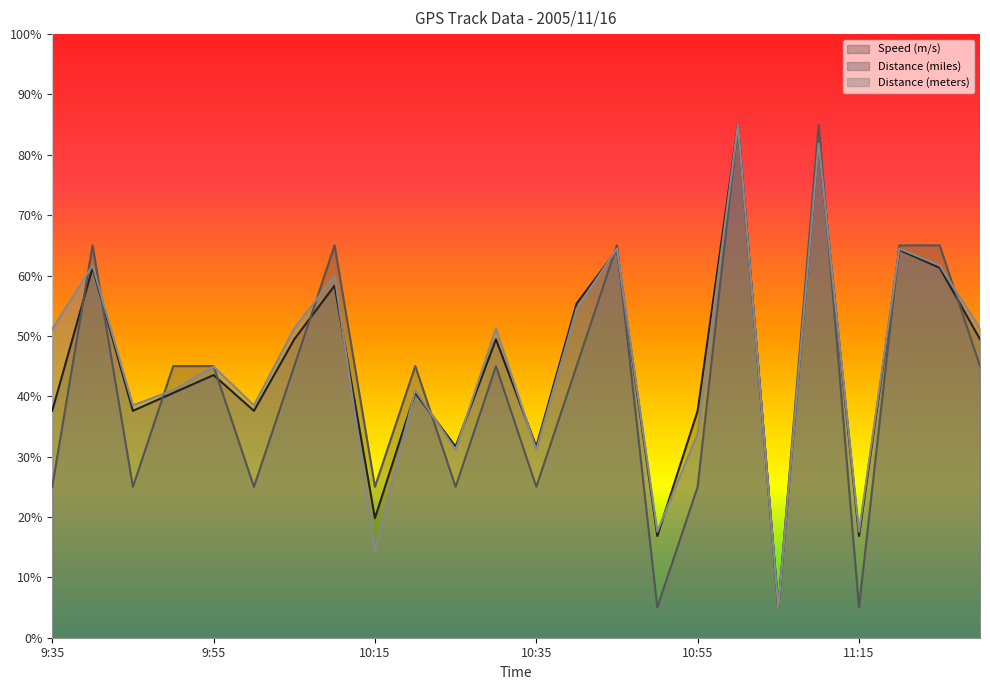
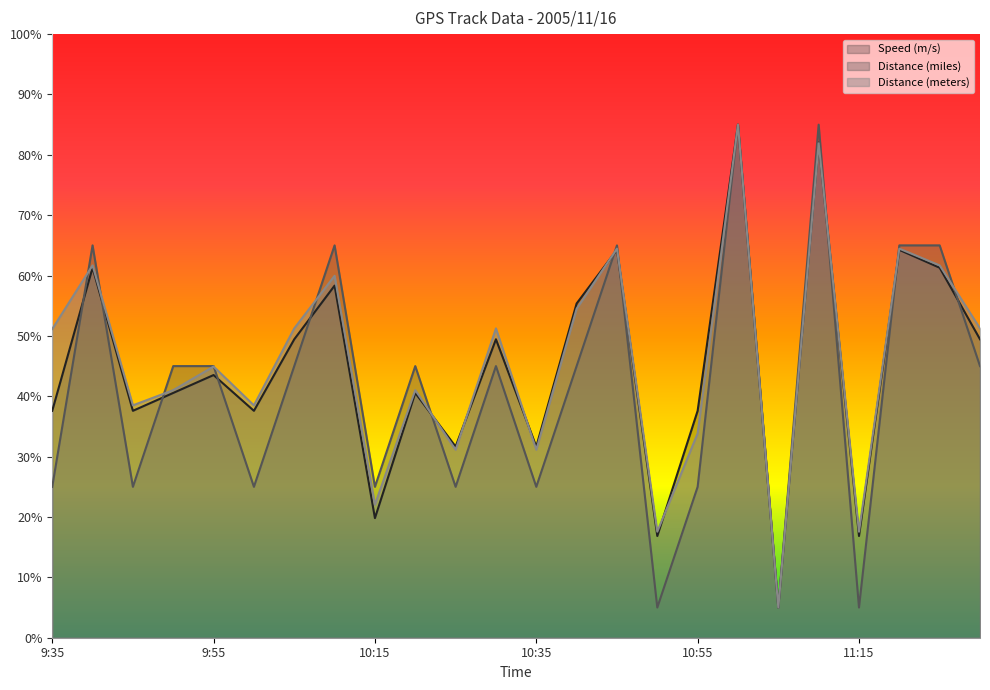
Distance (meters), 10:15: 14% -> 22%
